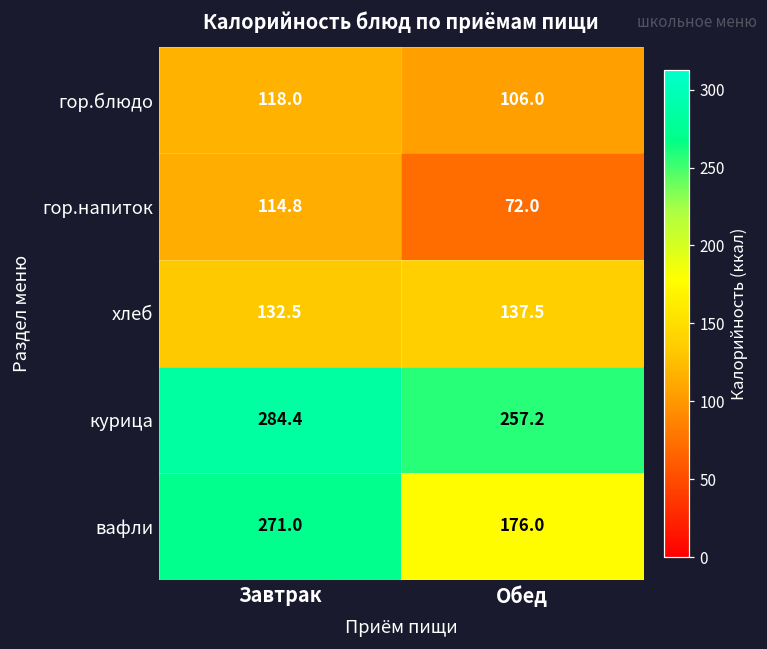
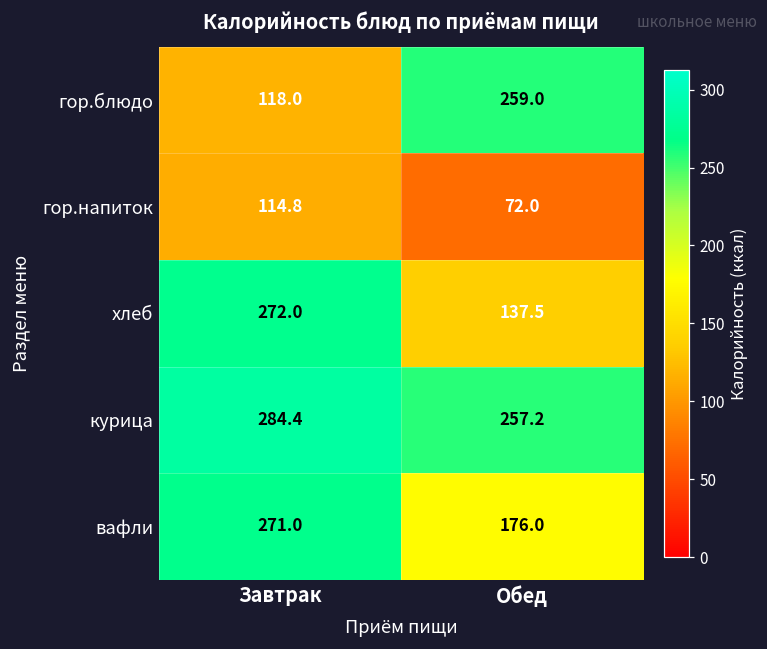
гор.блюдо, Обед: 106.0 -> 259.0
хлеб, Завтрак: 132.5 -> 272.0
